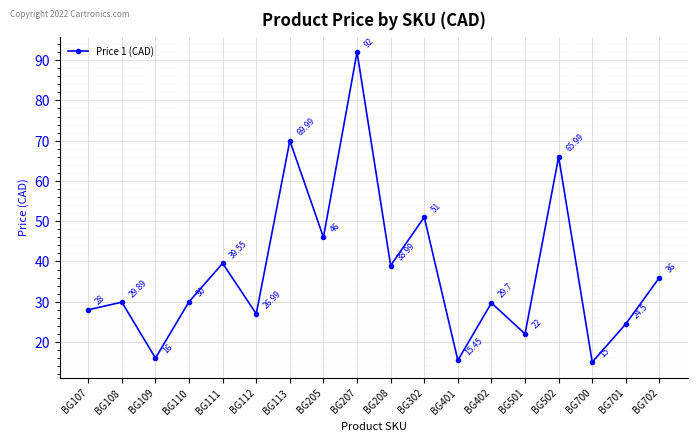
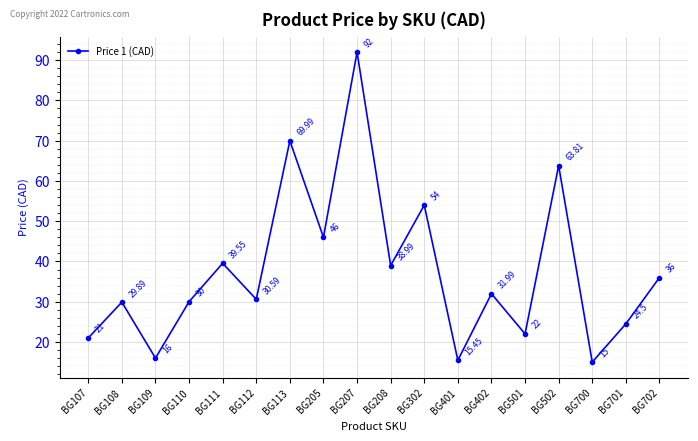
BG107: 28 -> 21
BG112: 26.99 -> 30.59
BG302: 51 -> 54
BG402: 29.7 -> 31.99
BG502: 65.99 -> 63.81
